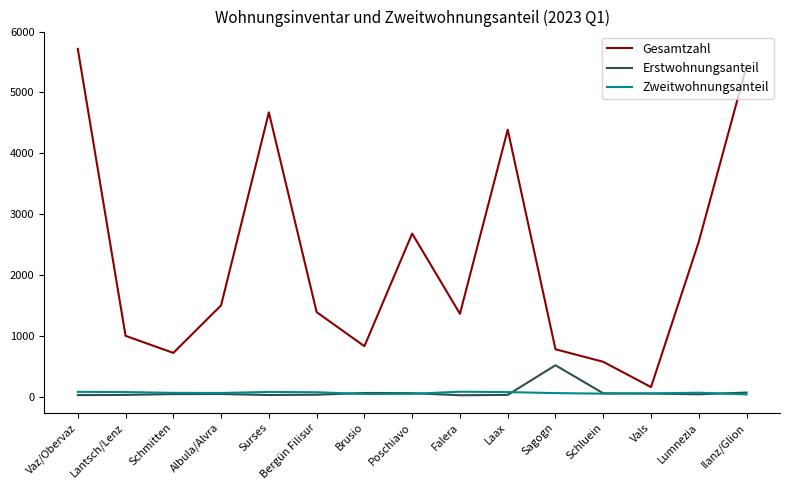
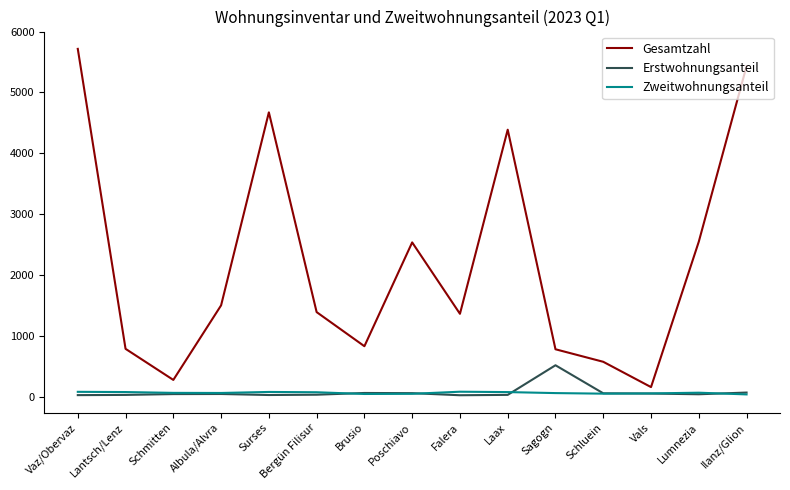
Gesamtzahl, Lantsch/Lenz: 1000 -> 800
Gesamtzahl, Schmitten: 700 -> 300
Gesamtzahl, Poschiavo: 2700 -> 2500
